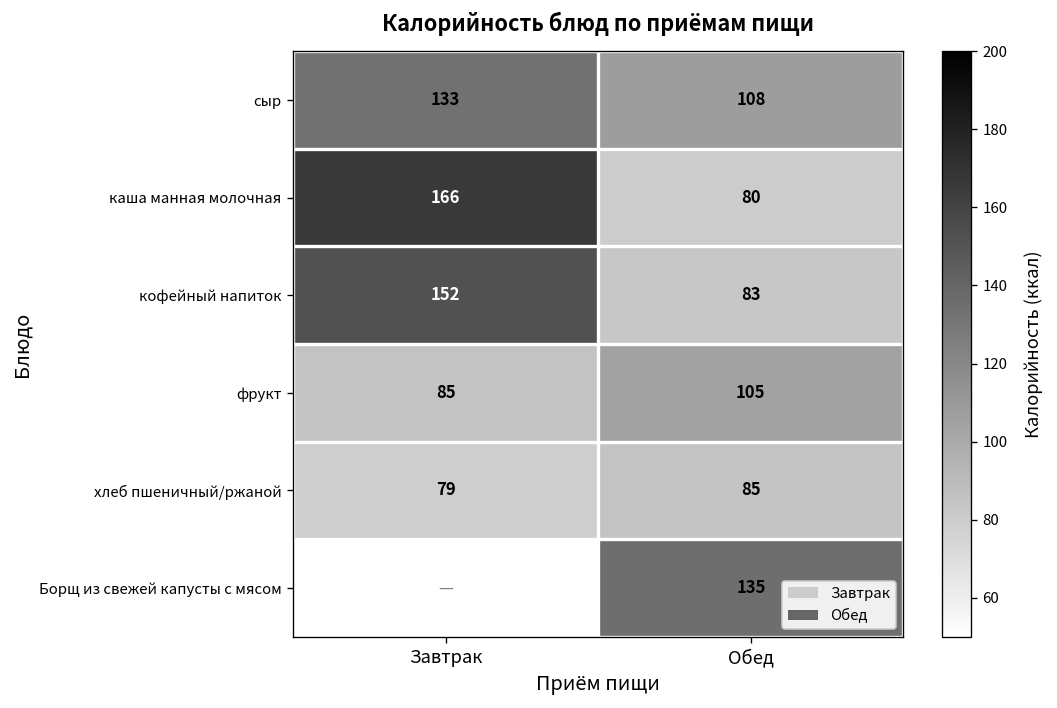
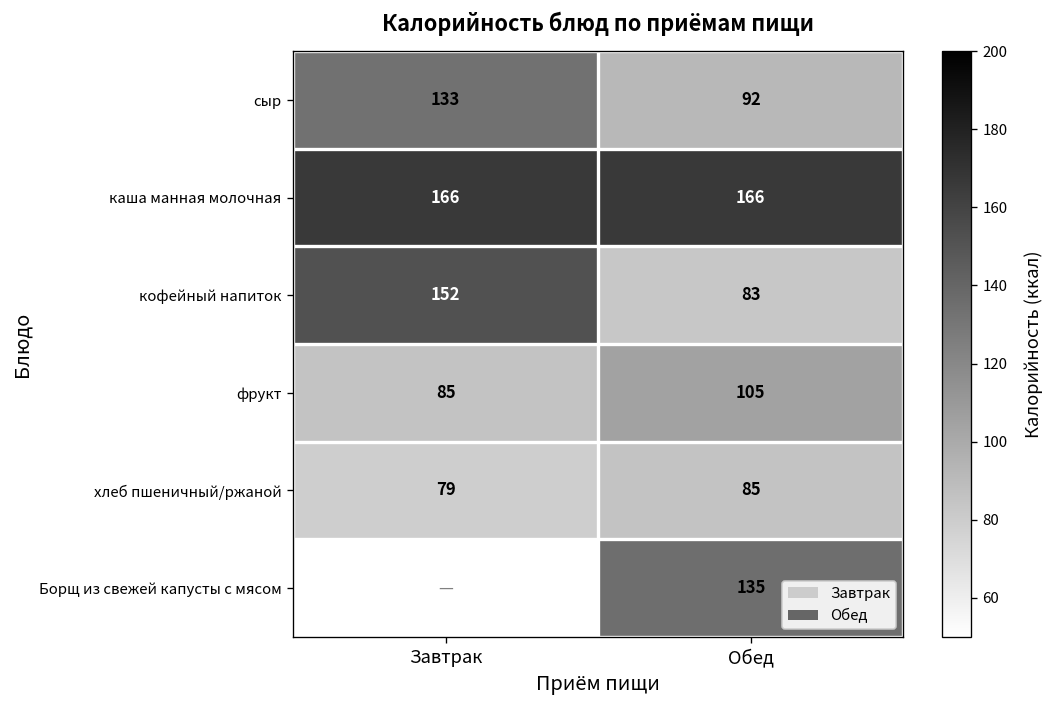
сыр, Обед: 108 -> 92
каша манная молочная, Обед: 80 -> 166
